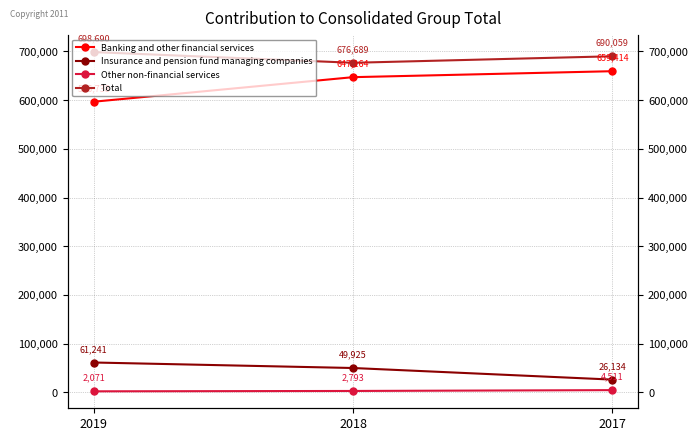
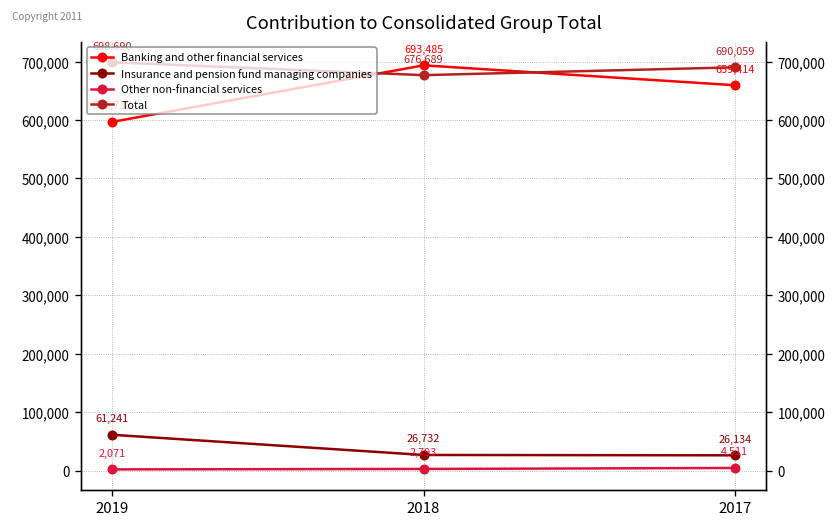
Banking and other financial services, 2018: 647,164 -> 693,485
Insurance and pension fund managing companies, 2018: 49,925 -> 26,732
